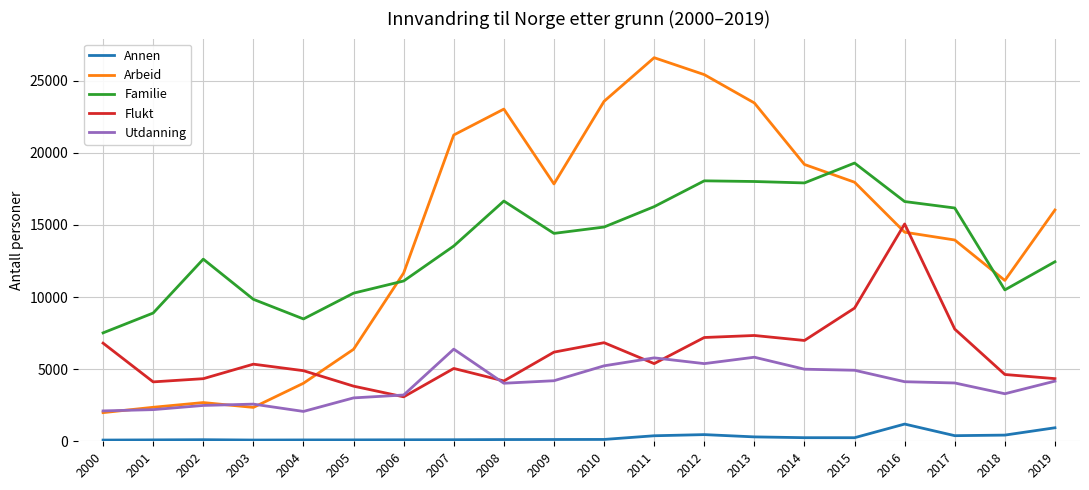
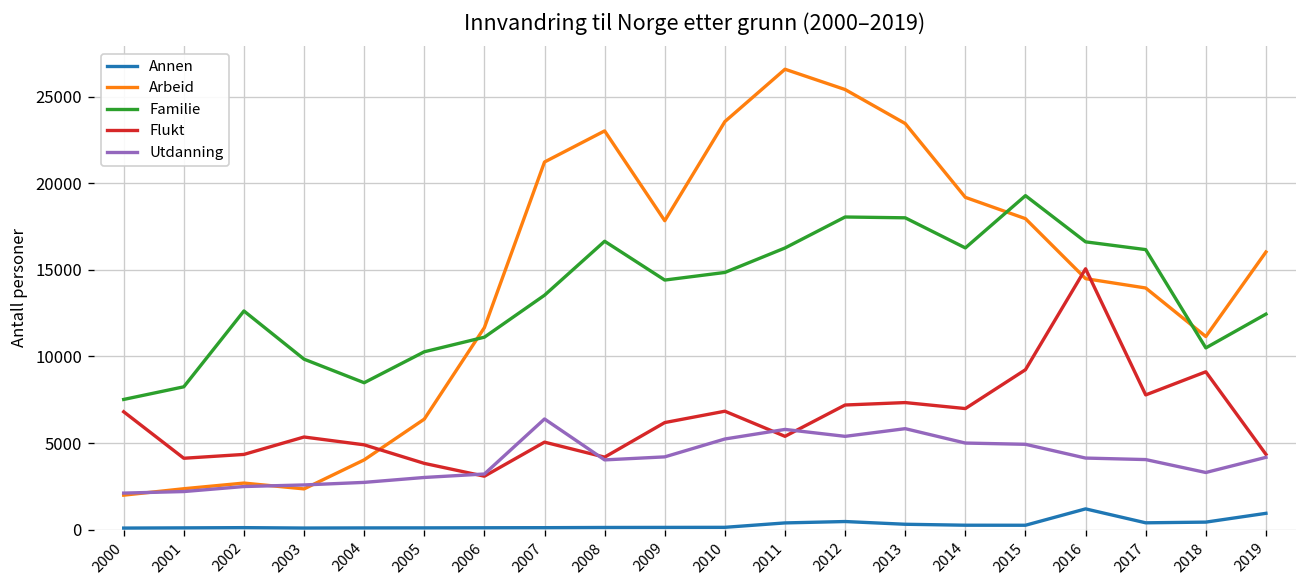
Familie, 2001: 8900 -> 8200
Utdanning, 2004: 2100 -> 2700
Familie, 2014: 17900 -> 16300
Flukt, 2018: 4600 -> 9100
